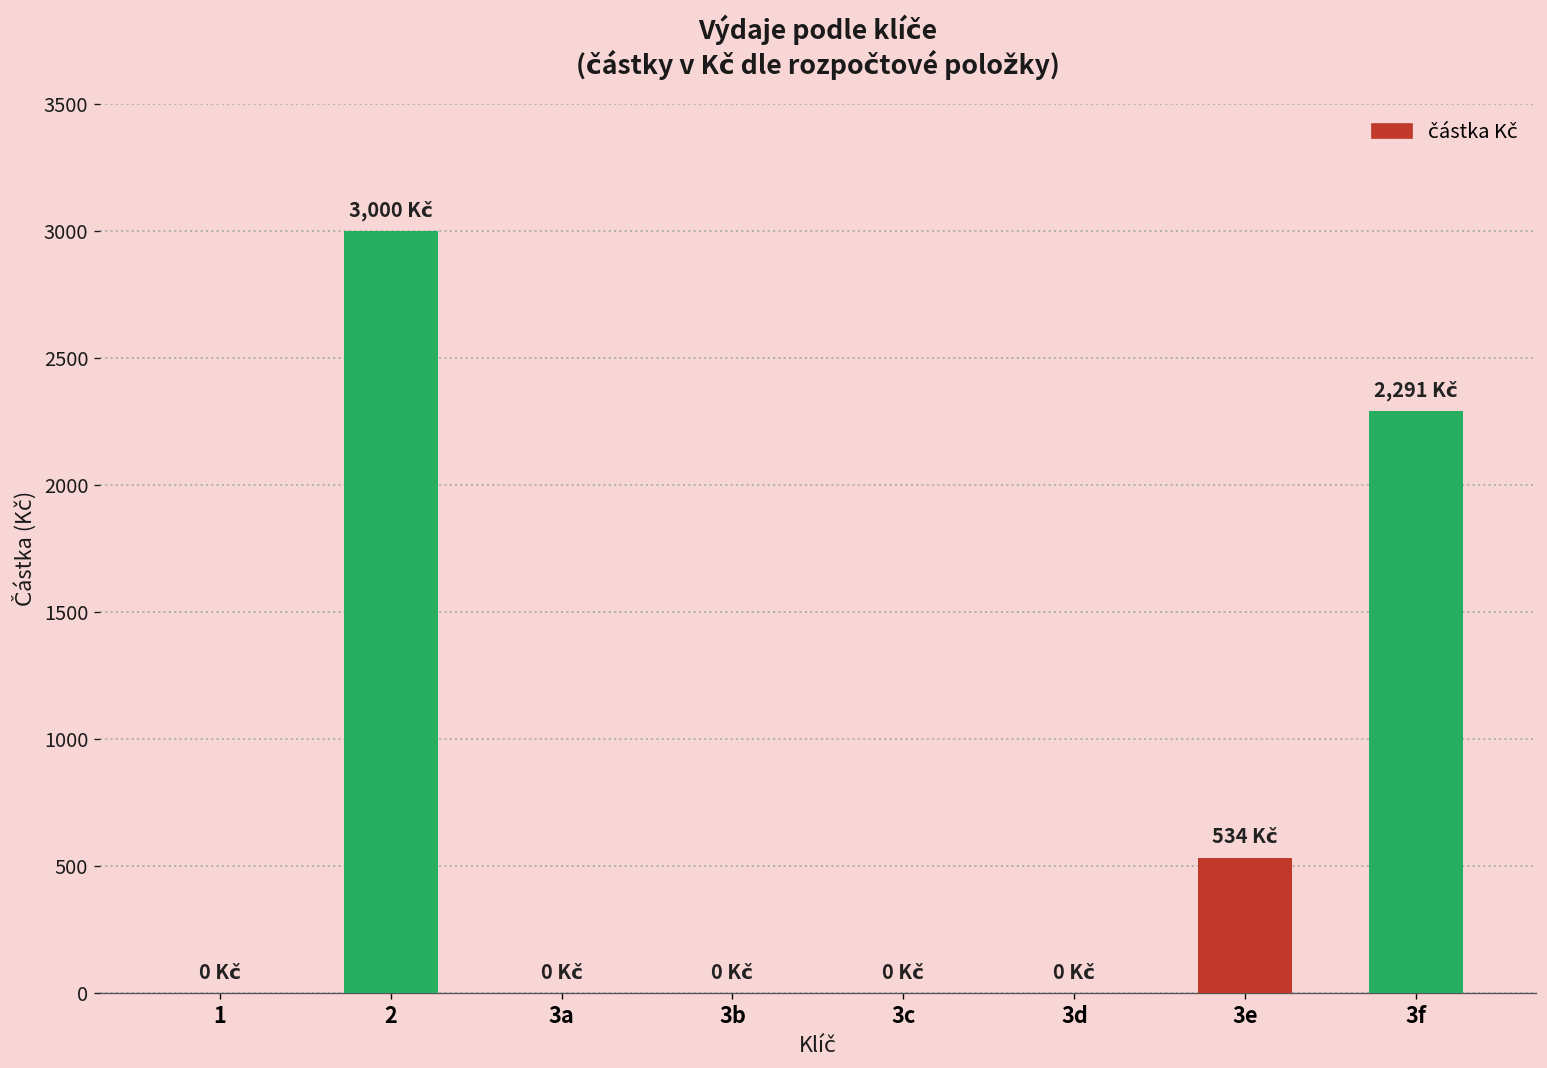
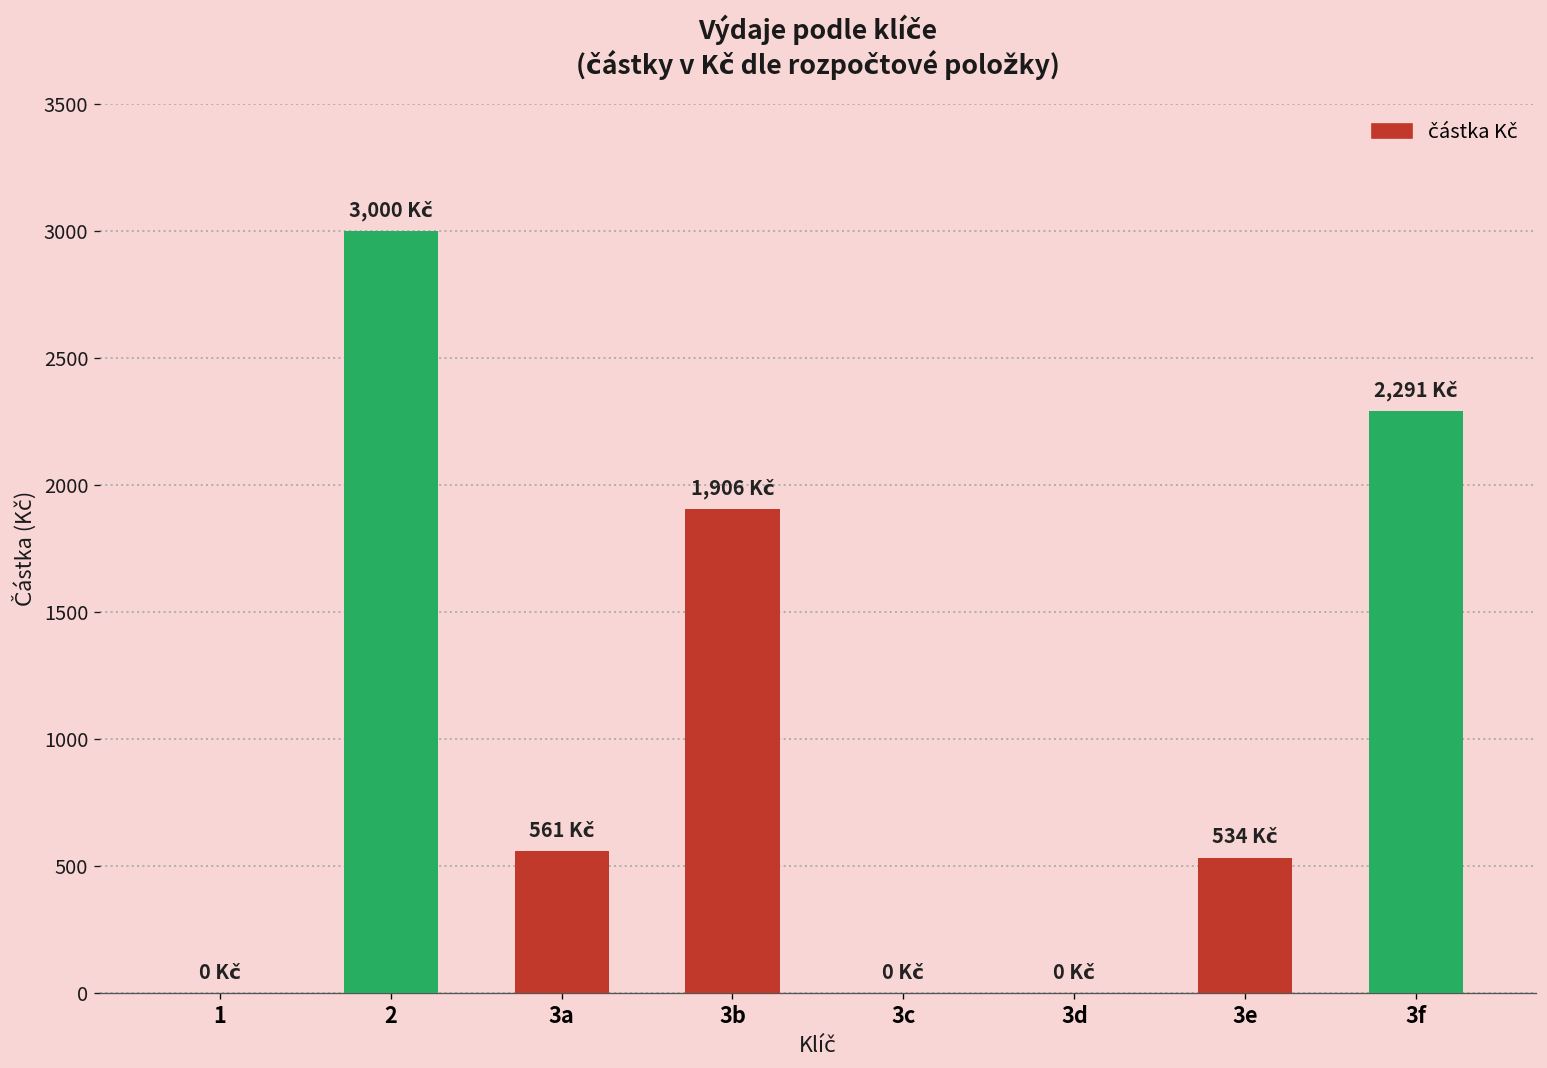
3a: 0 -> 561
3b: 0 -> 1,906
